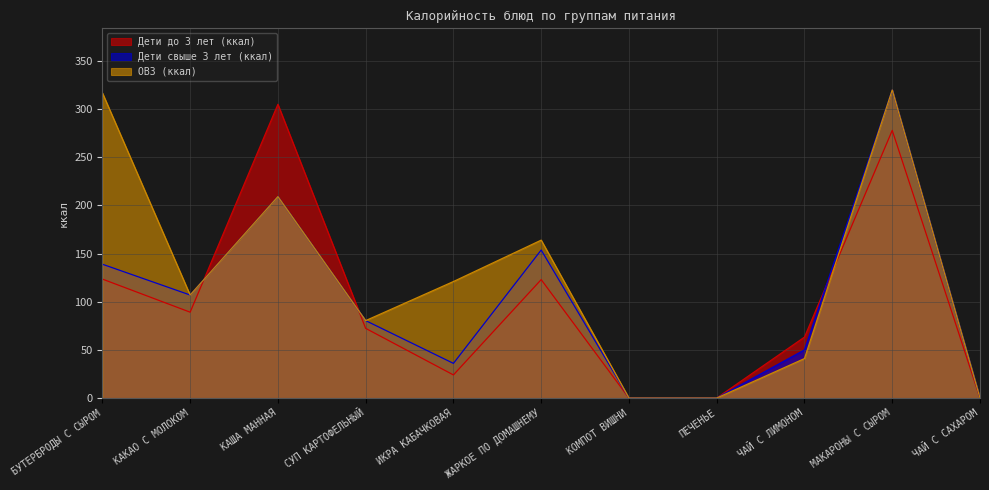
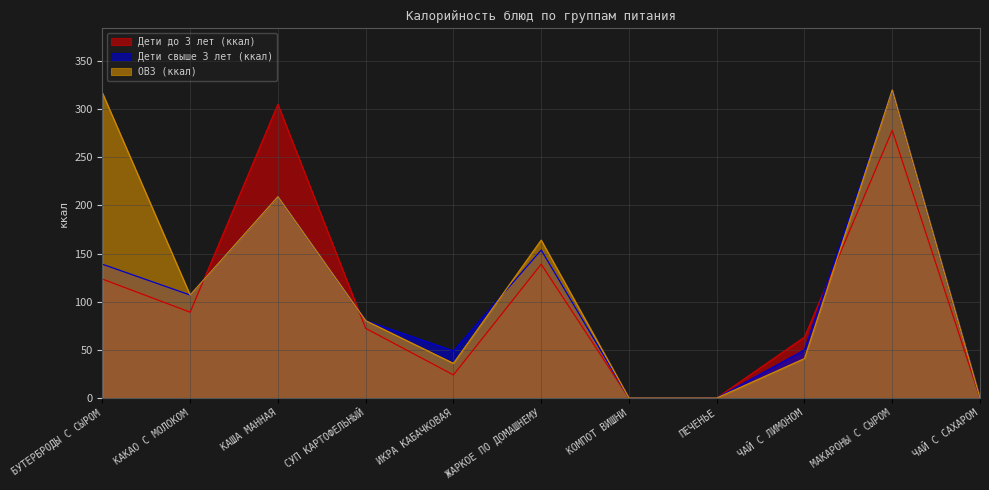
Дети свыше 3 лет (ккал), ИКРА КАБАЧКОВАЯ: 40 -> 50
ОВЗ (ккал), ИКРА КАБАЧКОВАЯ: 120 -> 40
Дети до 3 лет (ккал), ЖАРКОЕ ПО ДОМАШНЕМУ: 120 -> 140
